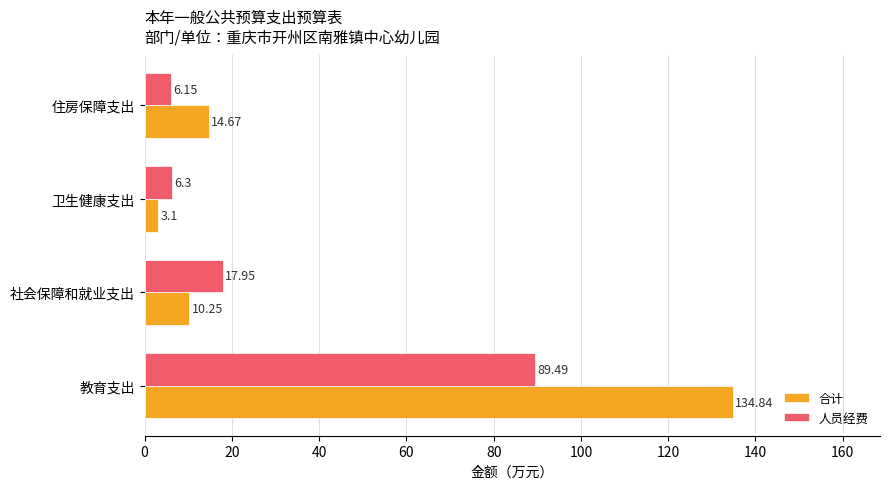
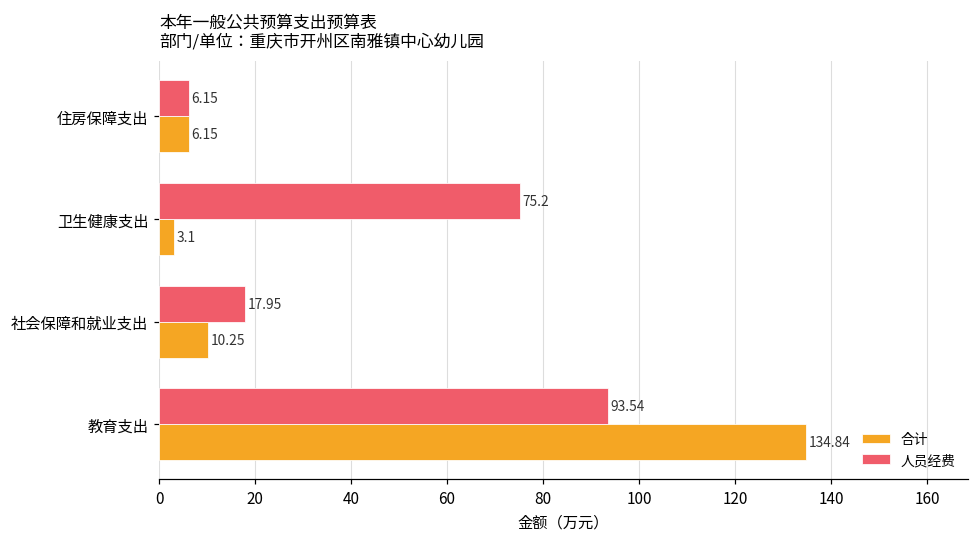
合计, 住房保障支出: 14.67 -> 6.15
人员经费, 卫生健康支出: 6.3 -> 75.2
人员经费, 教育支出: 89.49 -> 93.54
